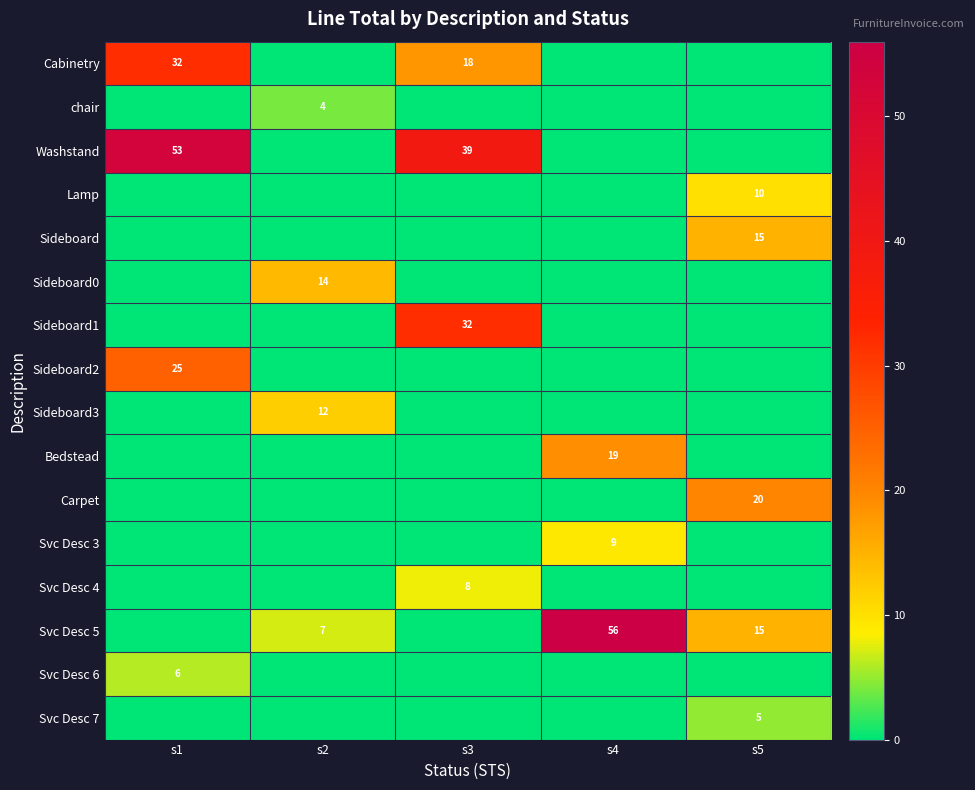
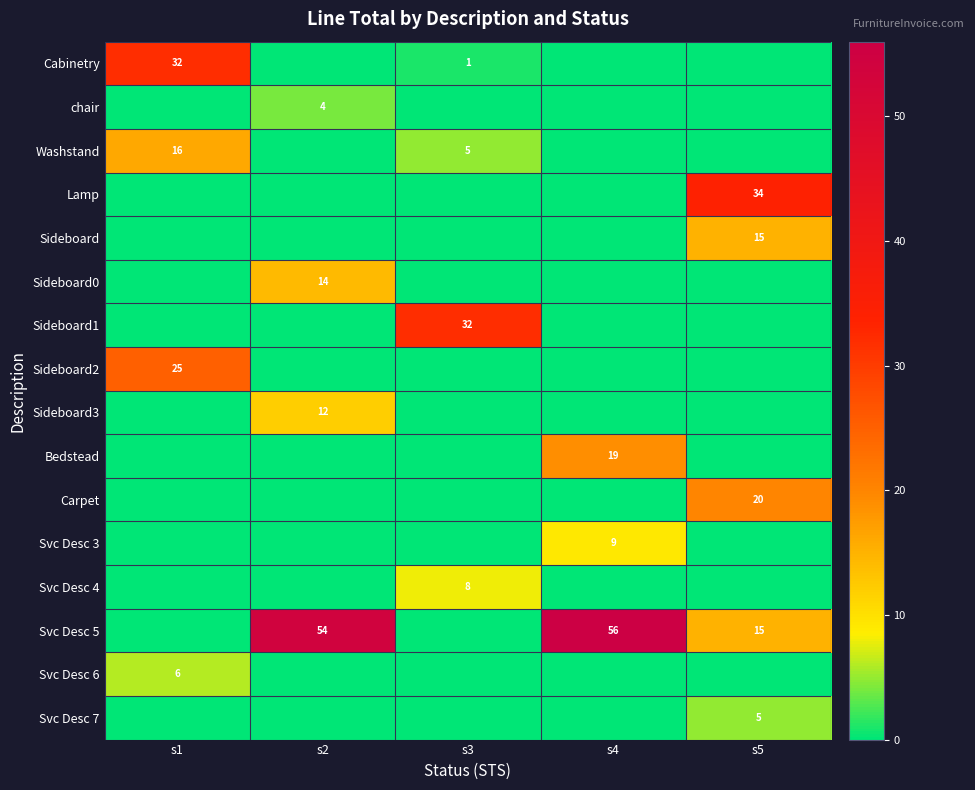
Cabinetry, s3: 18 -> 1
Washstand, s1: 53 -> 16
Washstand, s3: 39 -> 5
Lamp, s5: 10 -> 34
Svc Desc 5, s2: 7 -> 54
